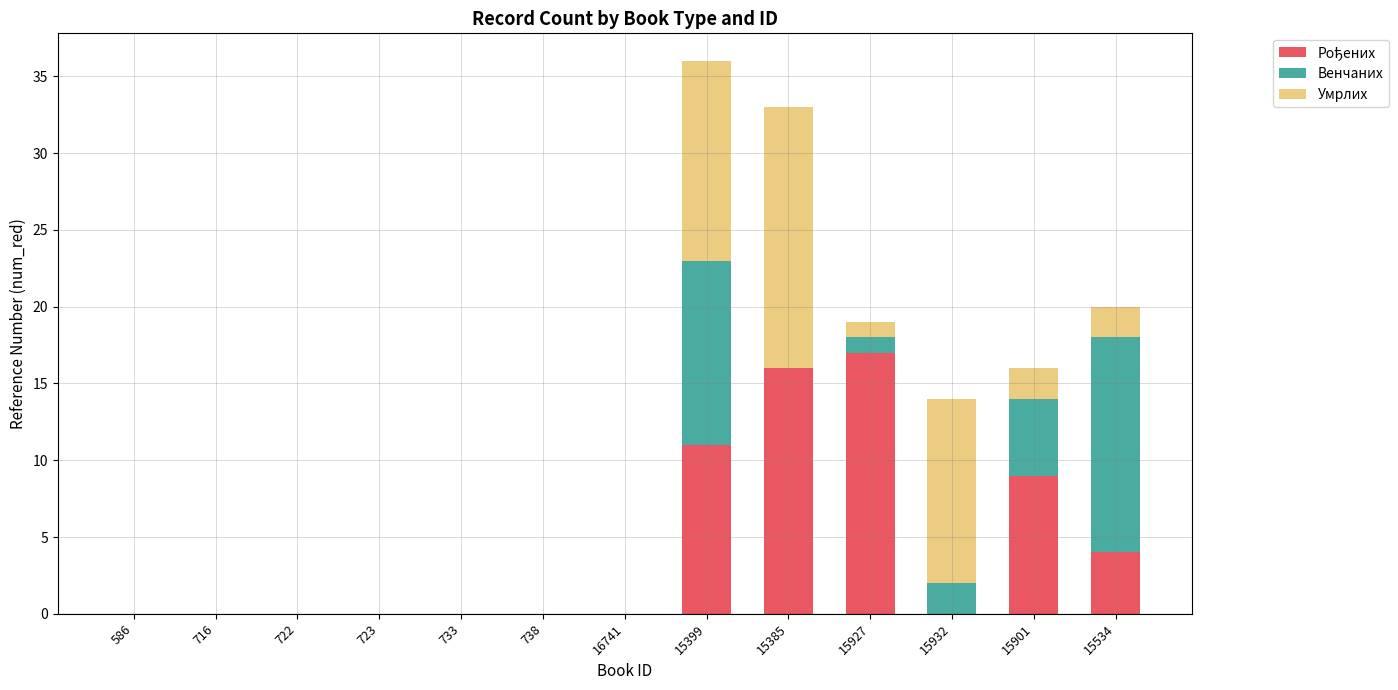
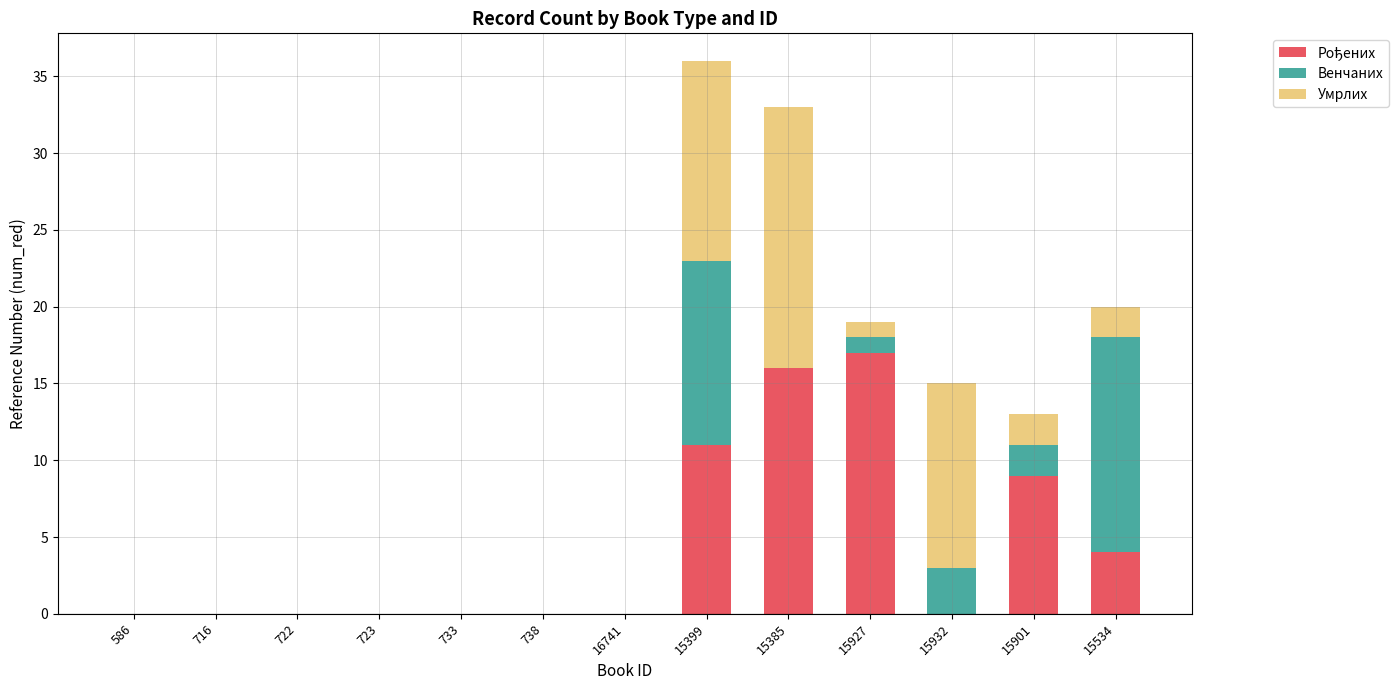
Венчаних, 15932: 2 -> 3
Венчаних, 15901: 5 -> 2
